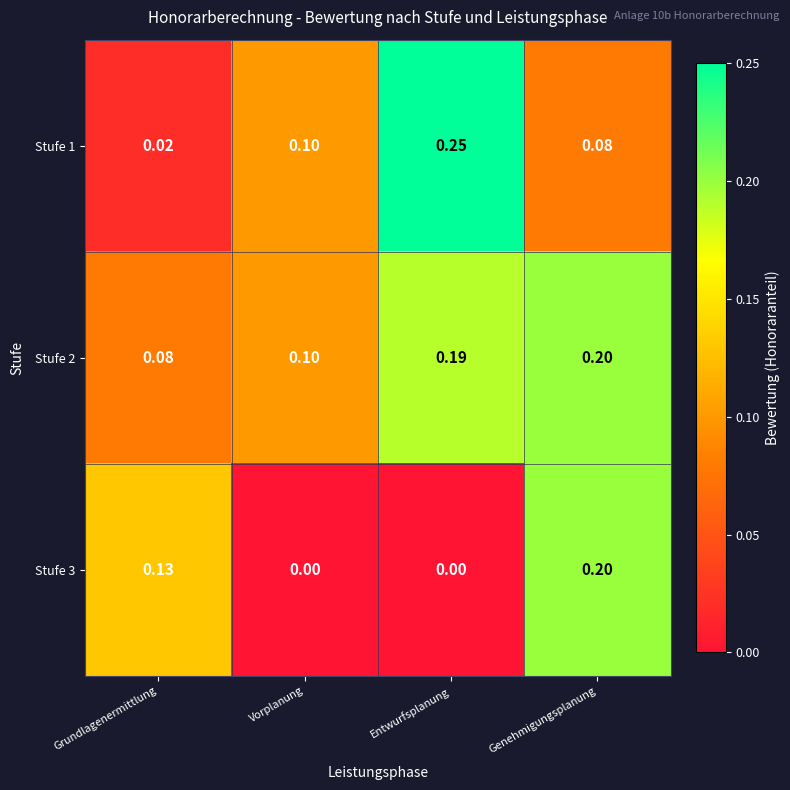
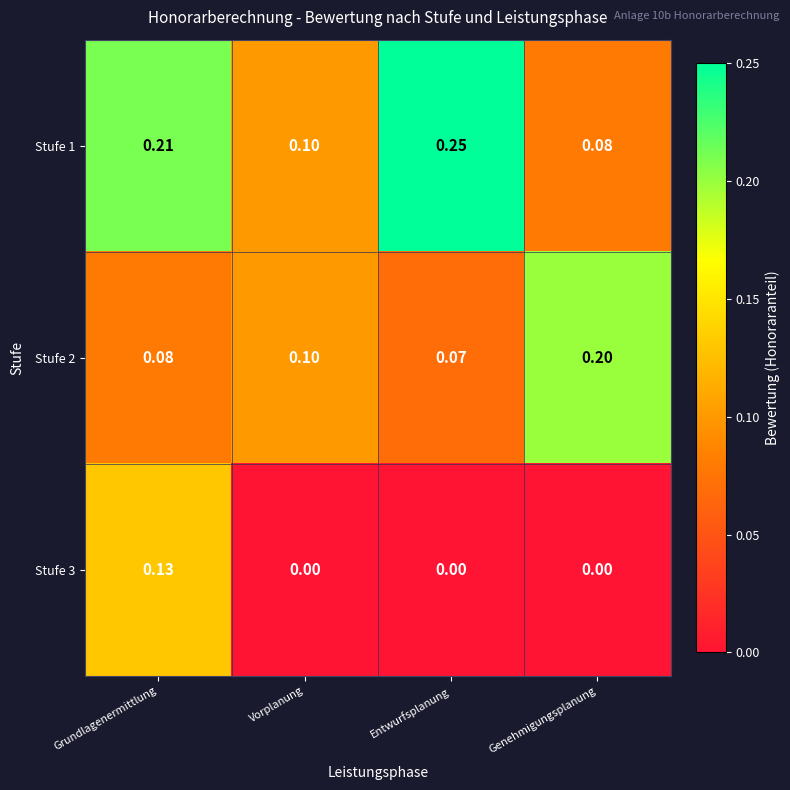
Stufe 1, Grundlagenermittlung: 0.02 -> 0.21
Stufe 2, Entwurfsplanung: 0.19 -> 0.07
Stufe 3, Genehmigungsplanung: 0.20 -> 0.00
